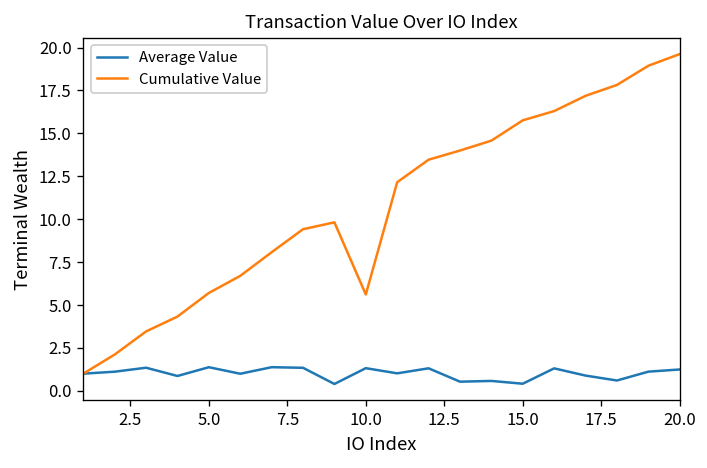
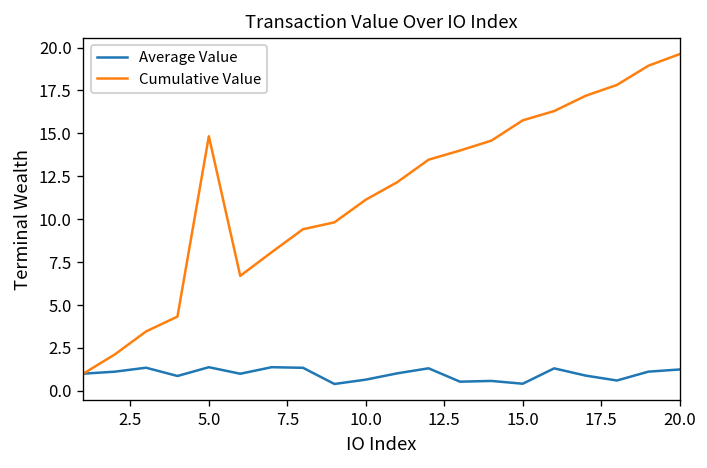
Cumulative Value, 5.0: 5.7 -> 14.8
Average Value, 10.0: 1.3 -> 0.7
Cumulative Value, 10.0: 5.6 -> 11.1
